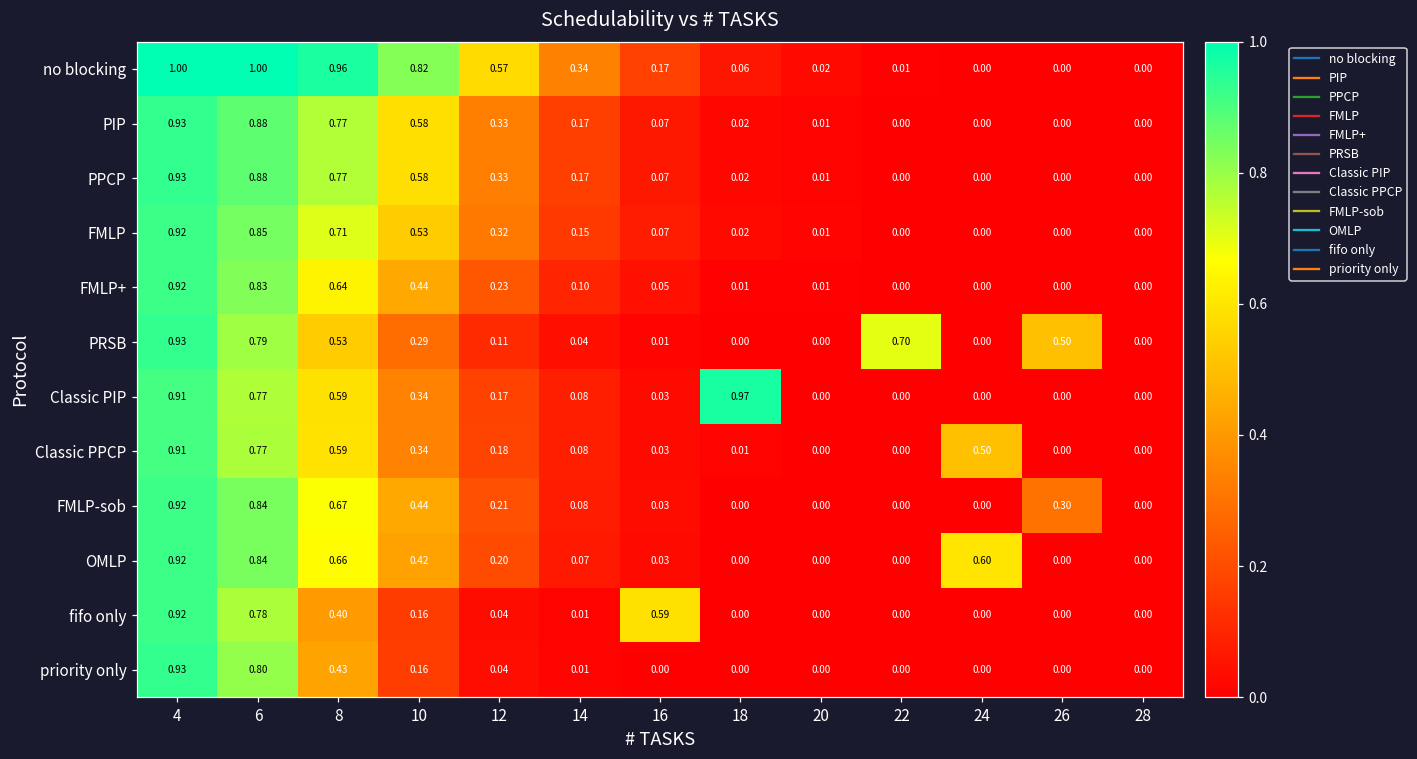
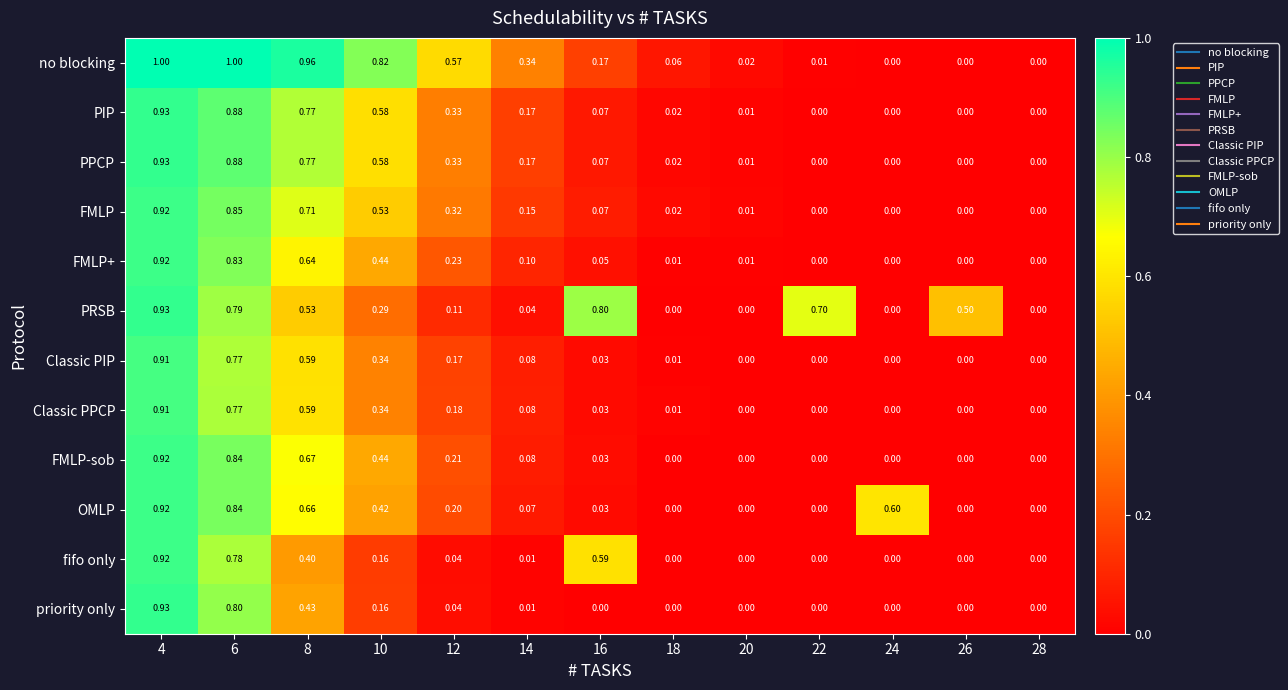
PRSB, 16: 0.01 -> 0.80
Classic PIP, 18: 0.97 -> 0.01
Classic PPCP, 24: 0.50 -> 0.00
FMLP-sob, 26: 0.30 -> 0.00
